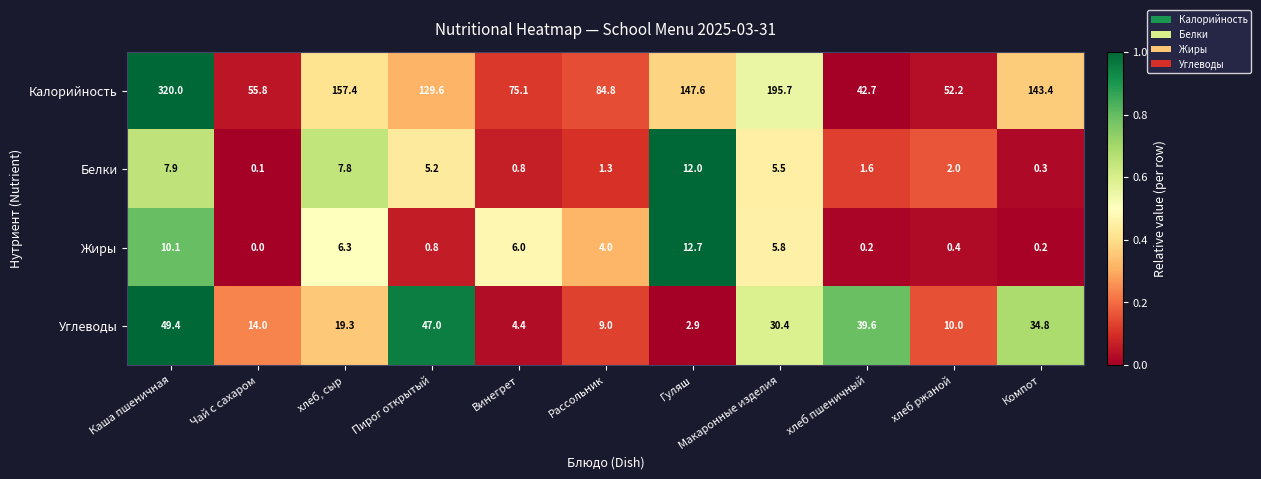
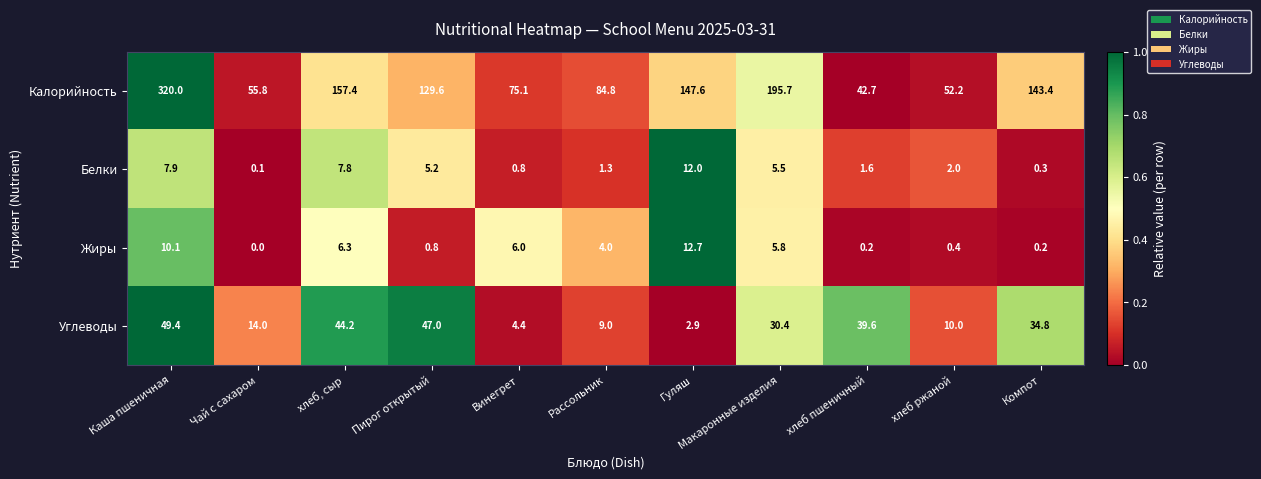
Углеводы, хлеб, сыр: 19.3 -> 44.2
